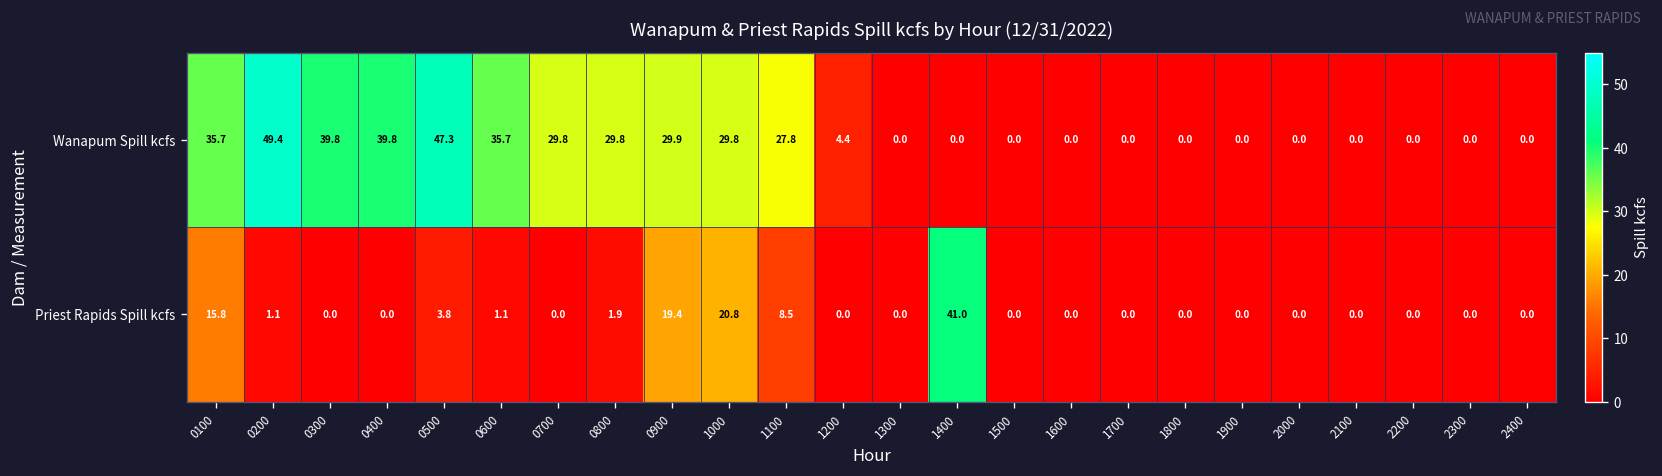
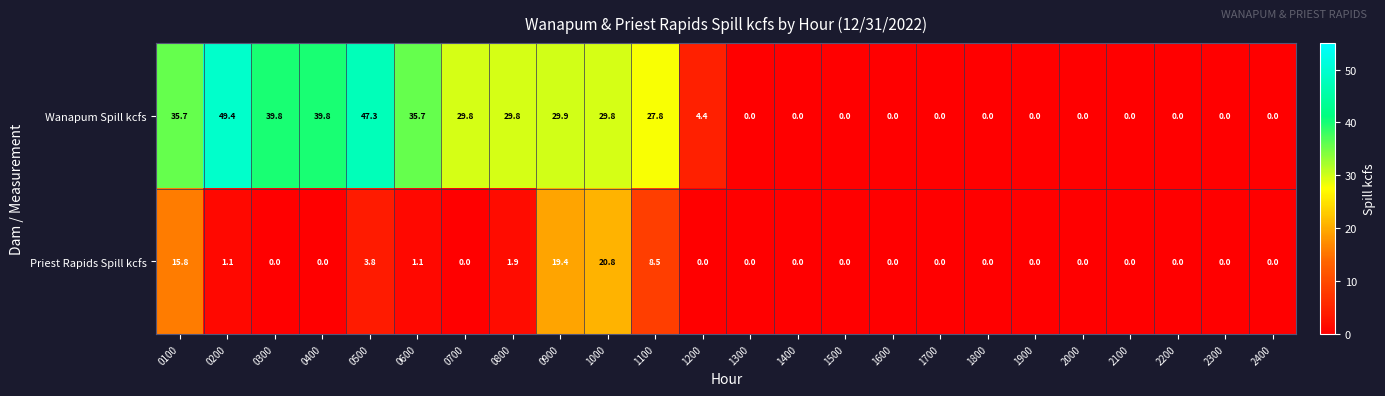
Priest Rapids Spill kcfs, 1400: 41.0 -> 0.0
